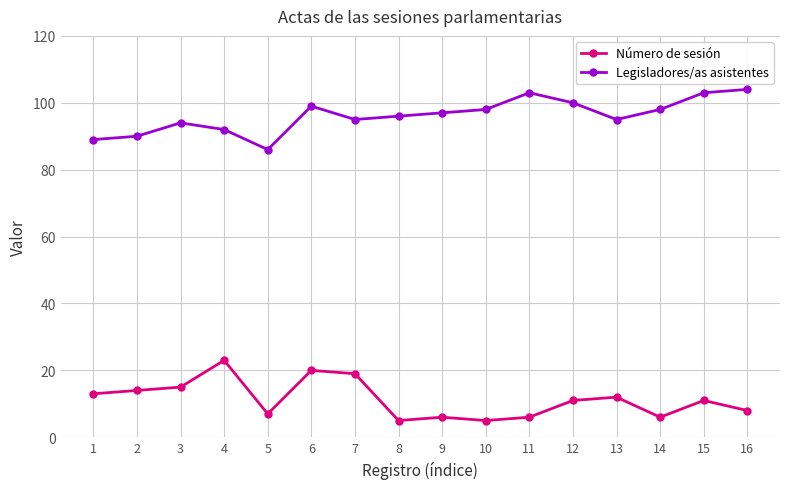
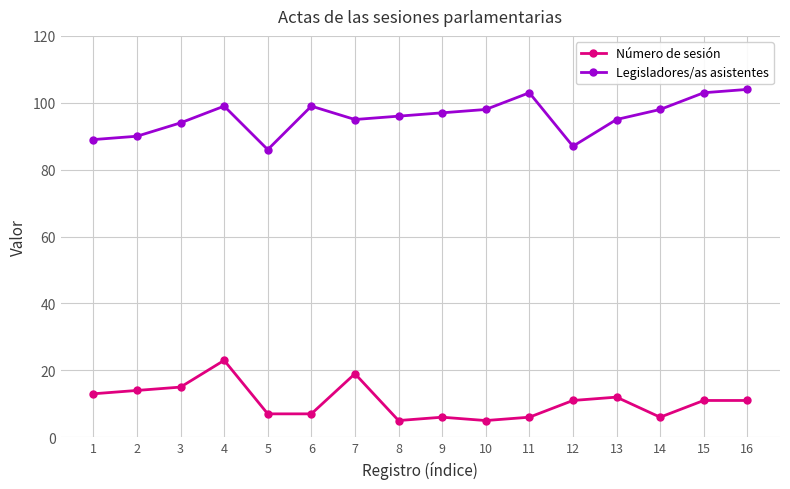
Legisladores/as asistentes, 4: 92 -> 99
Número de sesión, 6: 20 -> 7
Legisladores/as asistentes, 12: 100 -> 87
Número de sesión, 16: 8 -> 11
